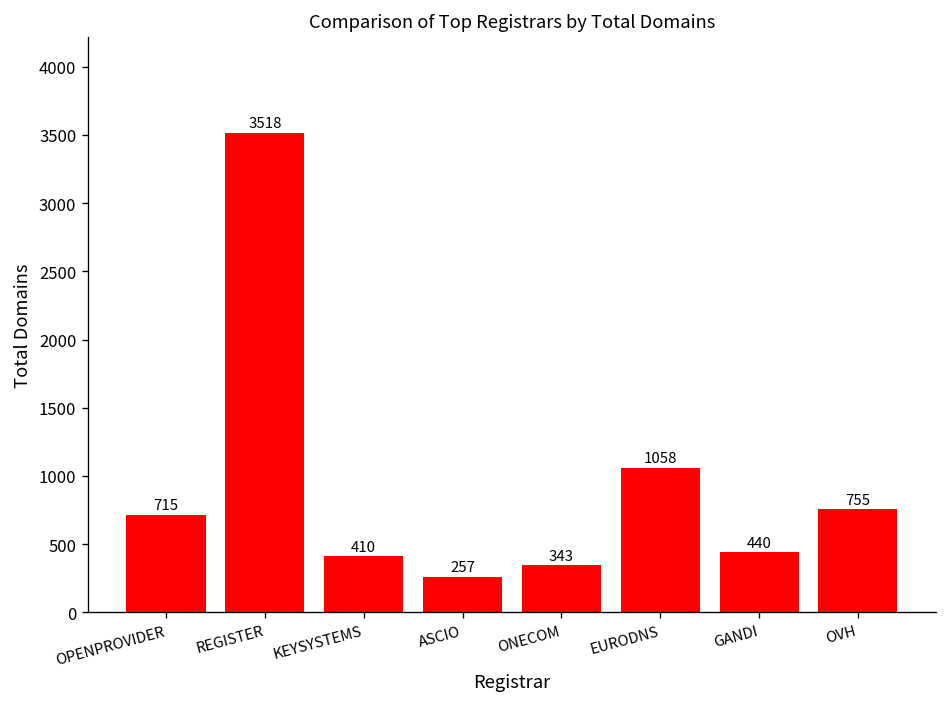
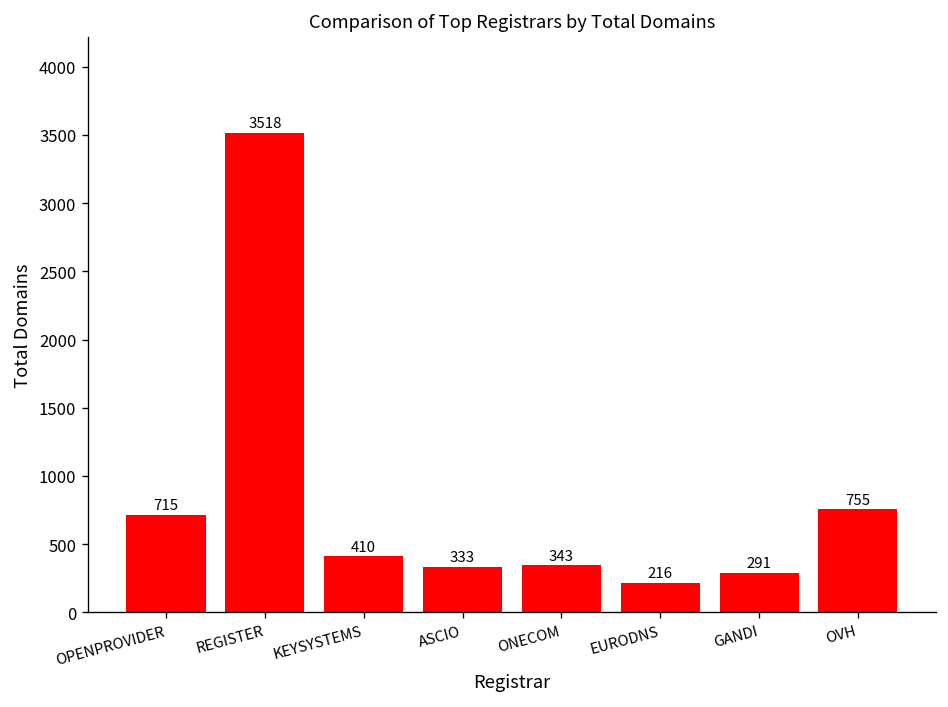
ASCIO: 257 -> 333
EURODNS: 1058 -> 216
GANDI: 440 -> 291
